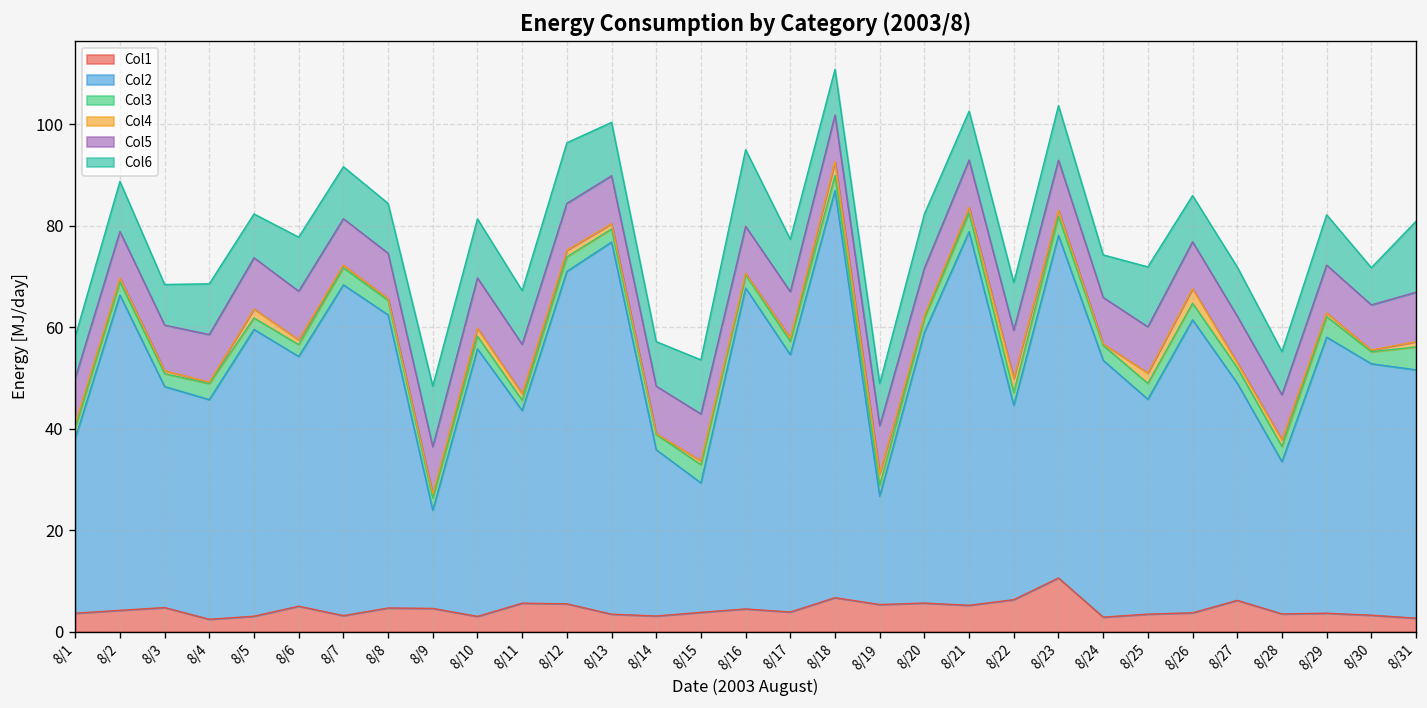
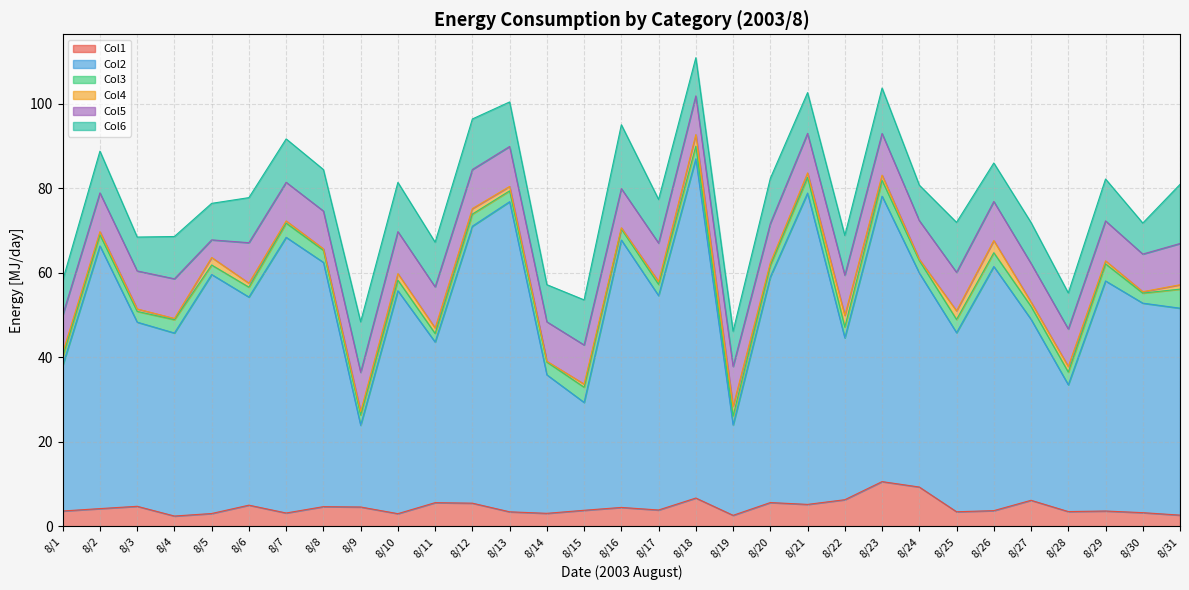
Col5, 8/5: 10 -> 4
Col1, 8/19: 5 -> 3
Col1, 8/24: 3 -> 9
